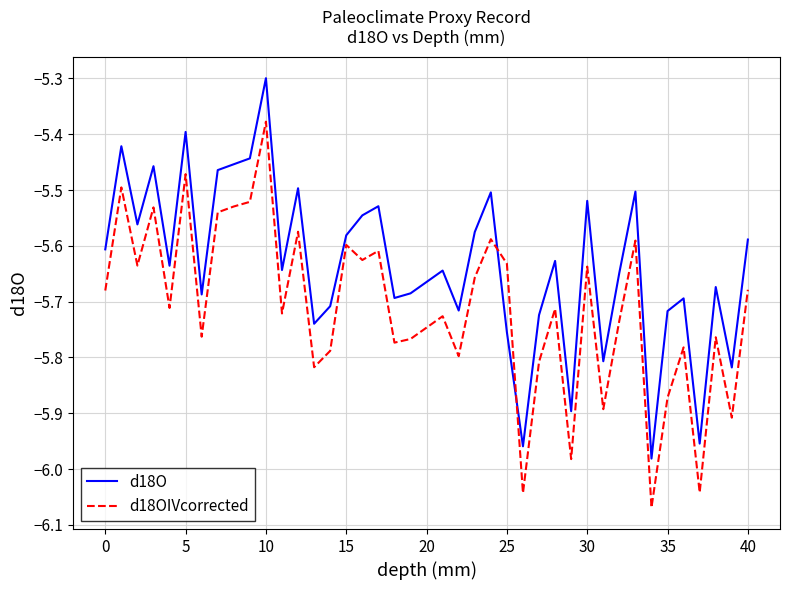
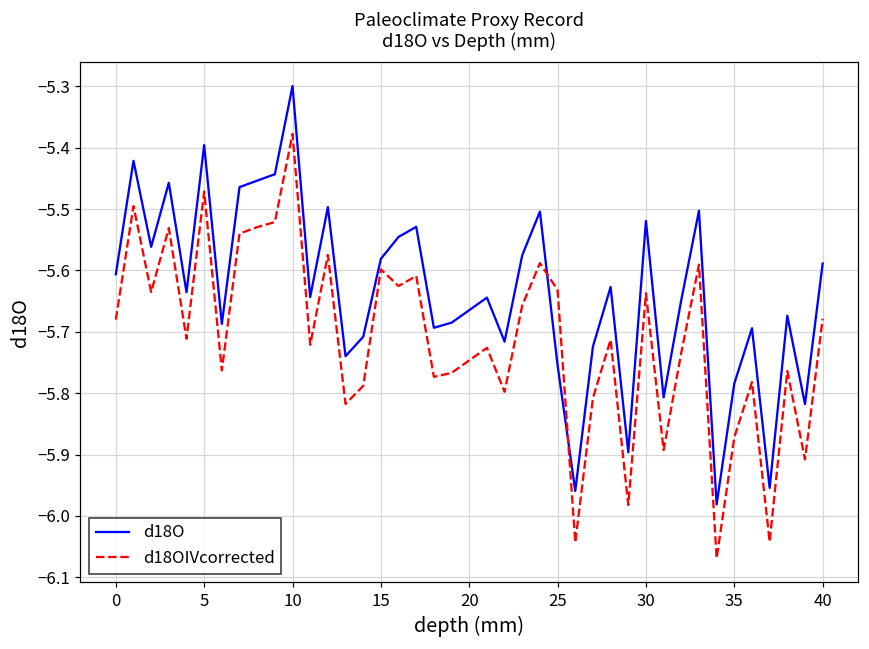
d18O, 35: -5.72 -> -5.78
